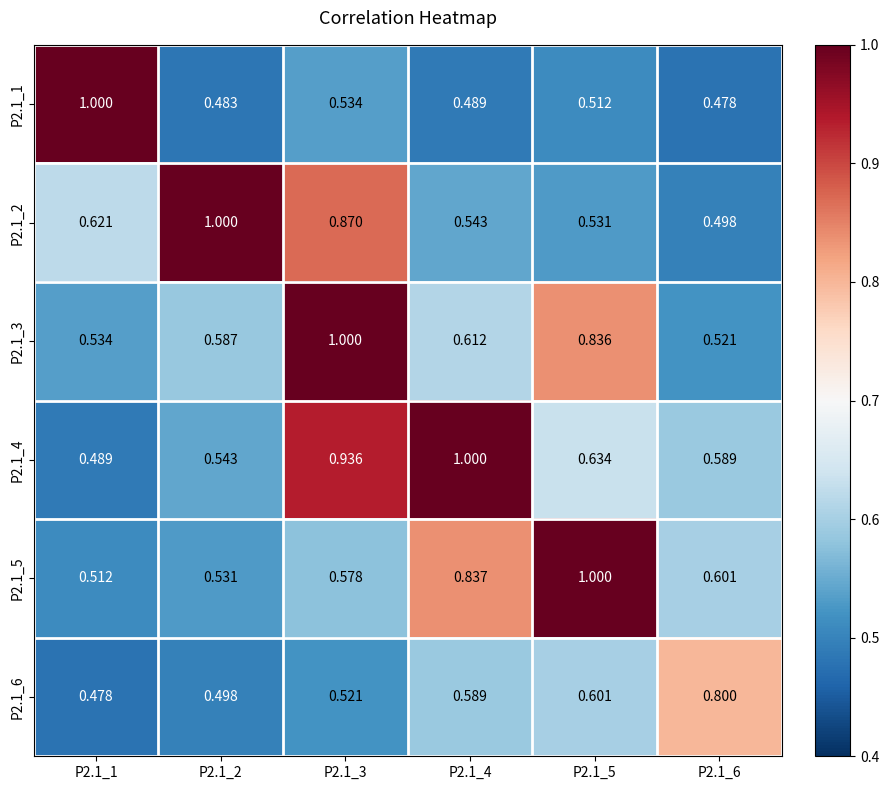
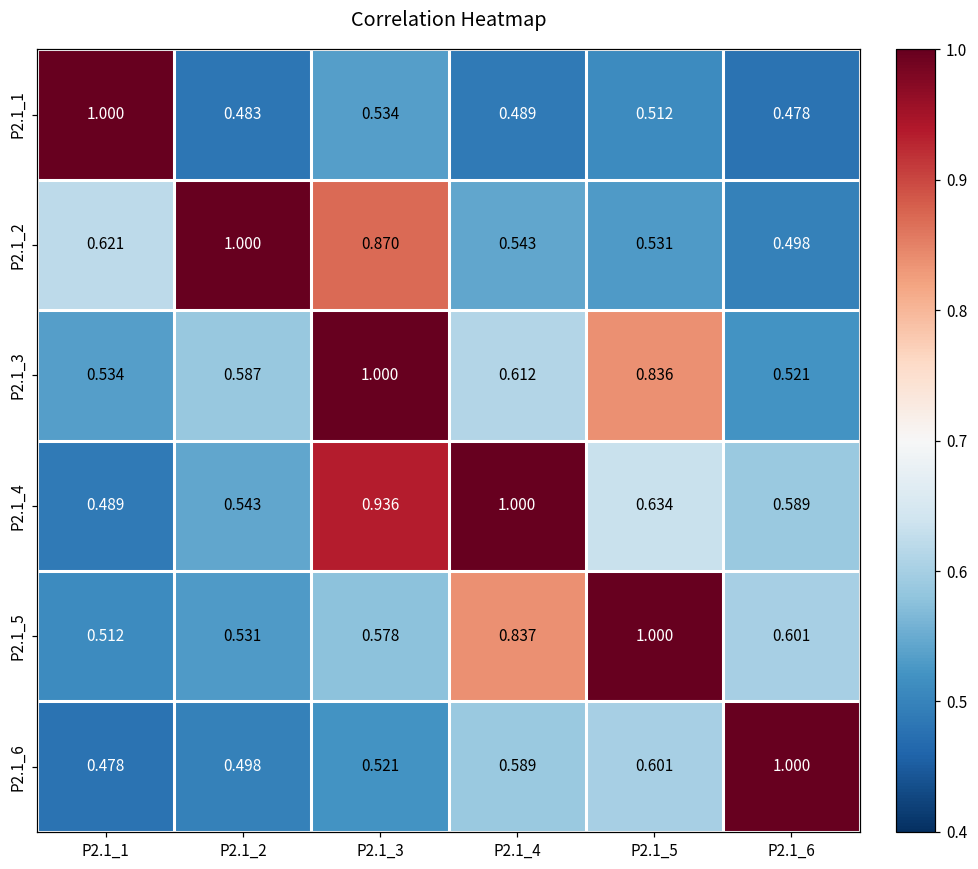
P2.1_6, P2.1_6: 0.800 -> 1.000
